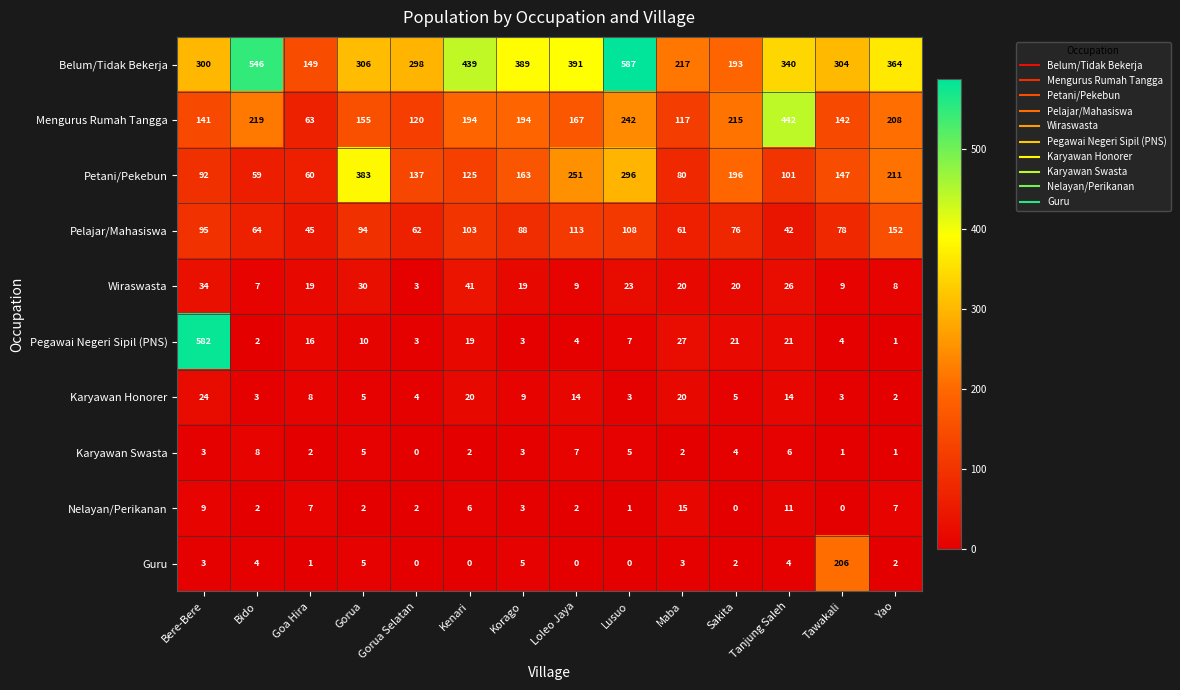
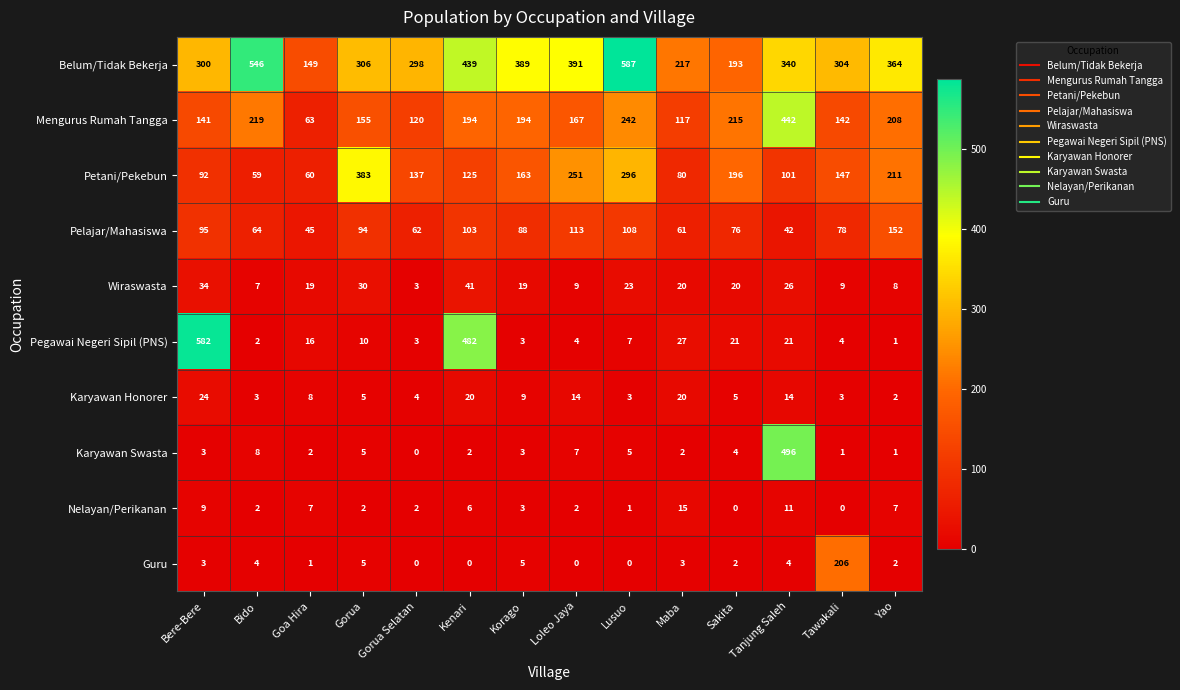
Pegawai Negeri Sipil (PNS), Kenari: 19 -> 482
Karyawan Swasta, Tanjung Saleh: 6 -> 496
